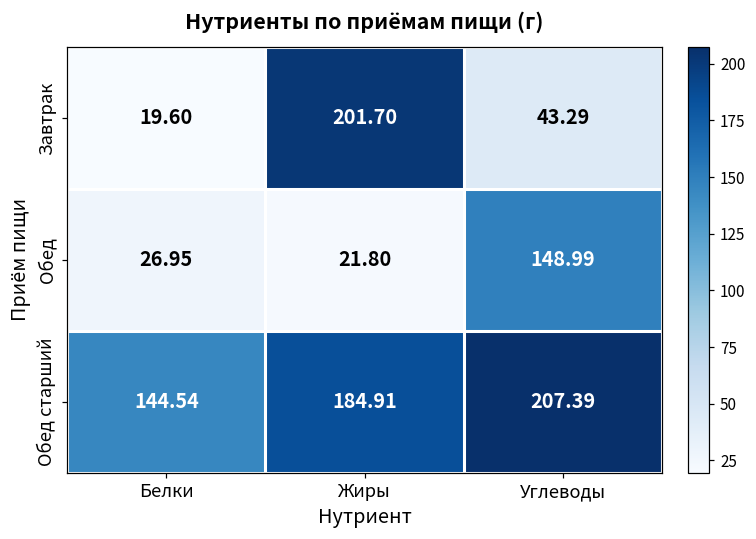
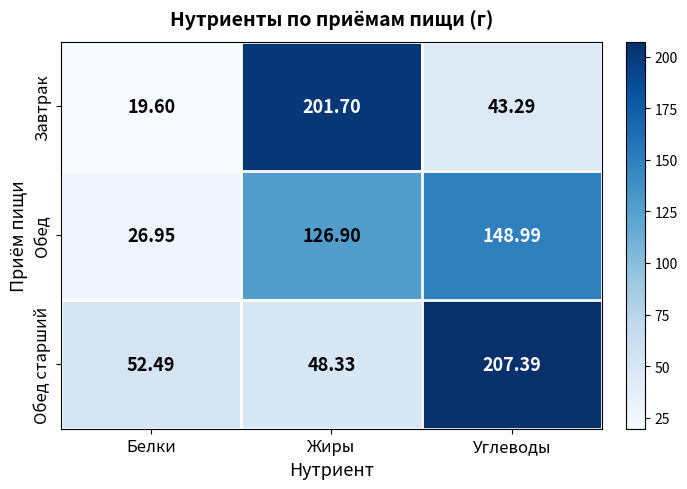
Обед, Жиры: 21.80 -> 126.90
Обед старший, Белки: 144.54 -> 52.49
Обед старший, Жиры: 184.91 -> 48.33
